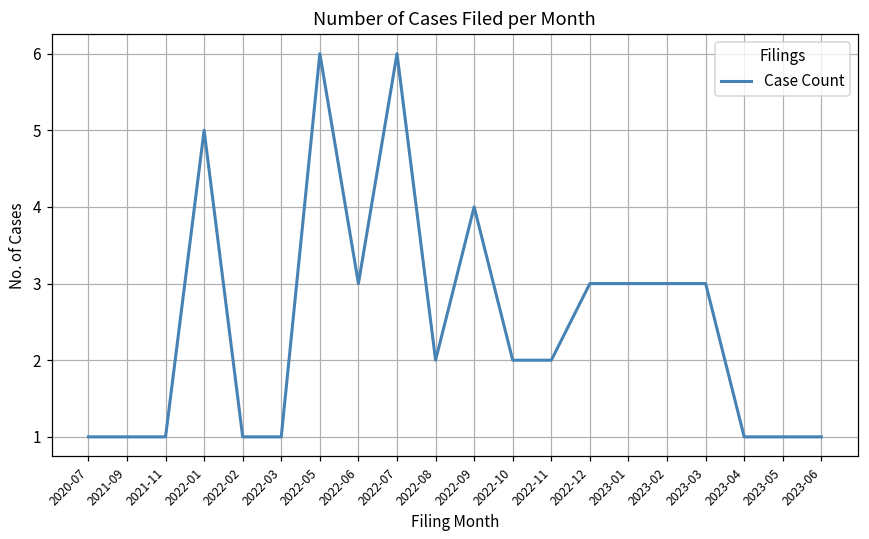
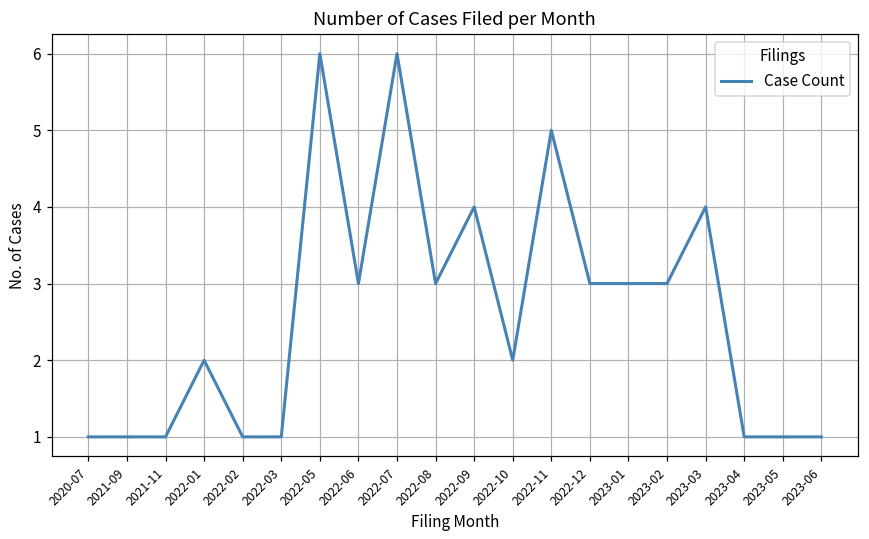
2022-01: 5 -> 2
2022-08: 2 -> 3
2022-11: 2 -> 5
2023-03: 3 -> 4
